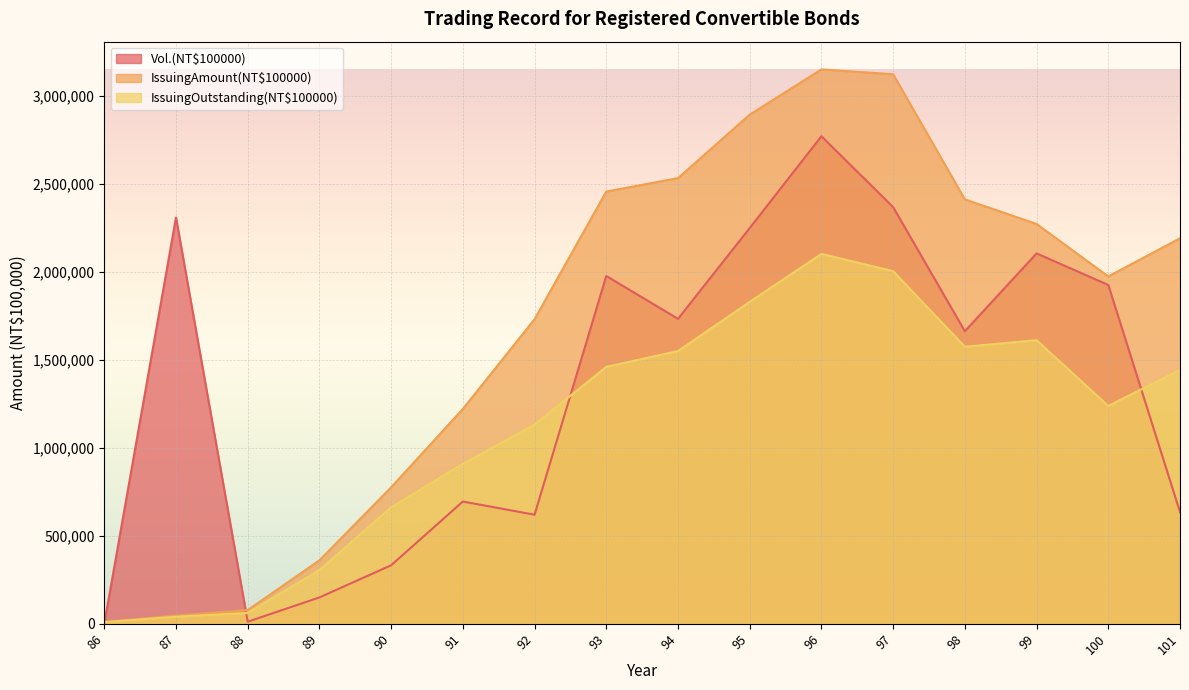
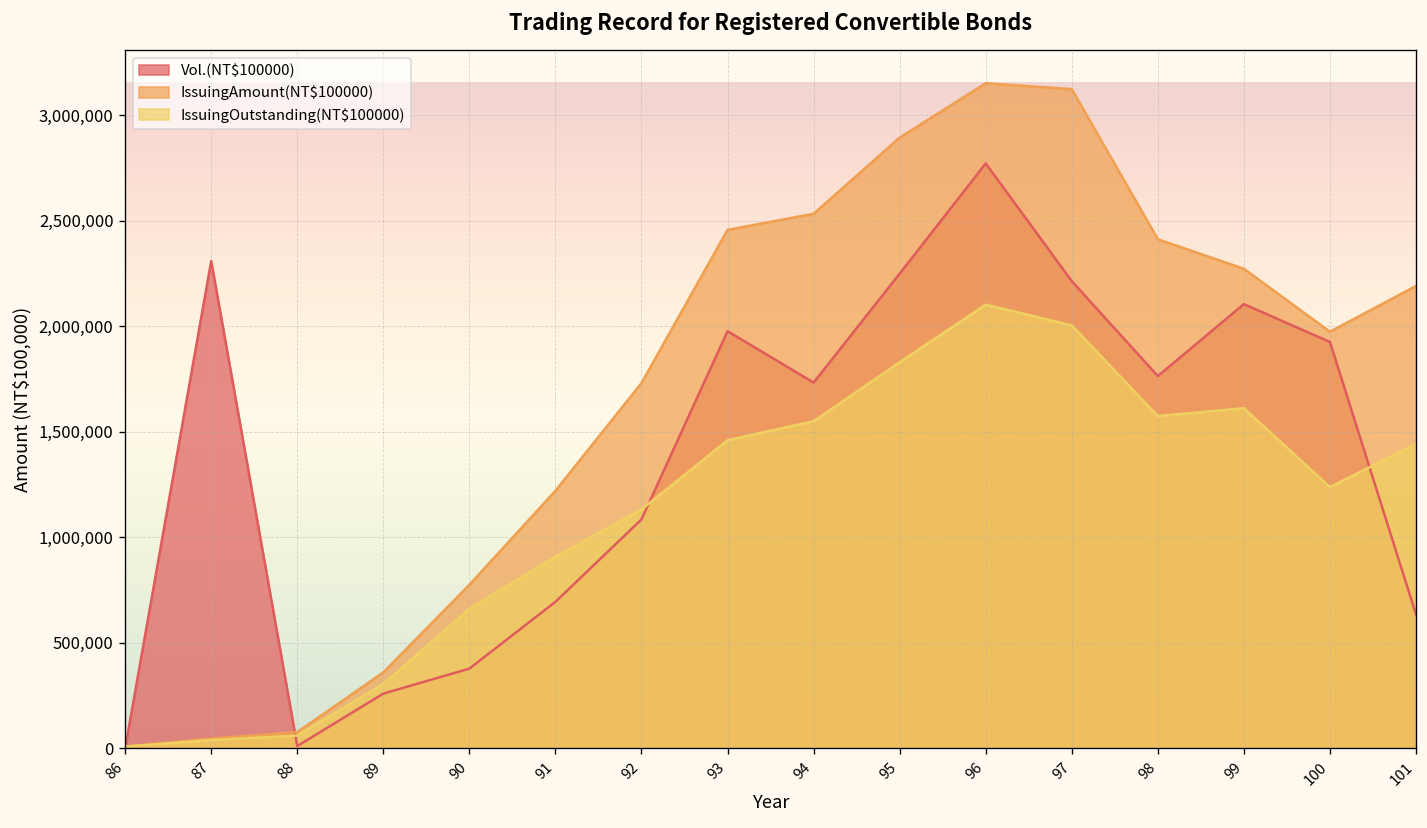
Vol.(NT$100000), 89: 150,000 -> 260,000
Vol.(NT$100000), 90: 330,000 -> 380,000
Vol.(NT$100000), 92: 620,000 -> 1,090,000
Vol.(NT$100000), 97: 2,370,000 -> 2,210,000
Vol.(NT$100000), 98: 1,660,000 -> 1,760,000
